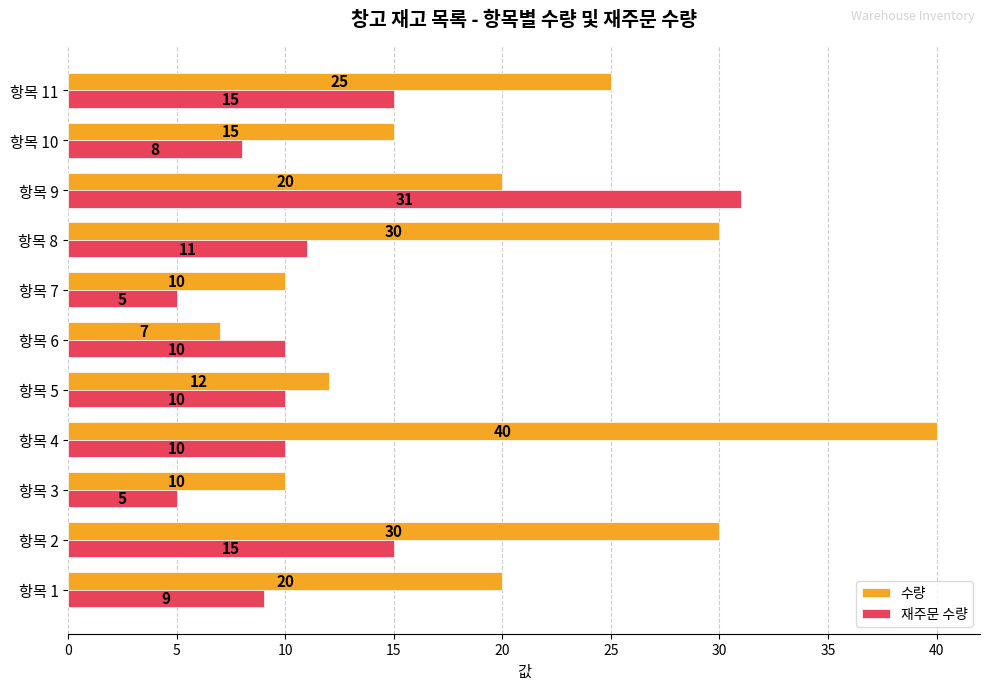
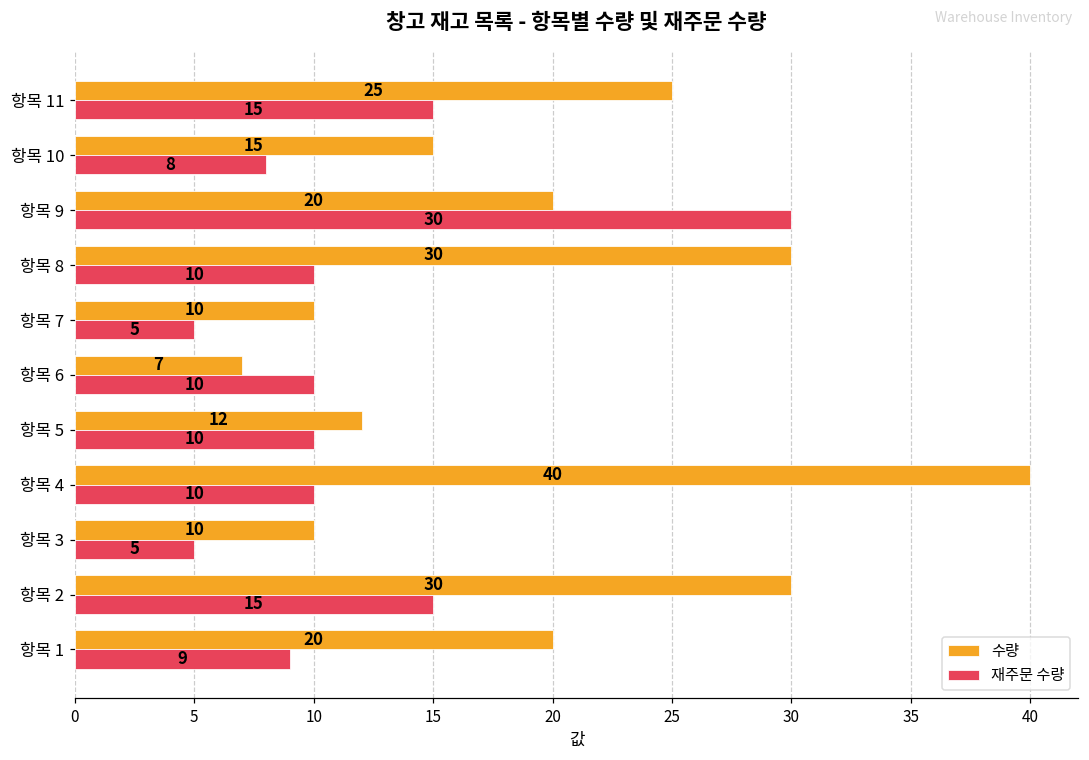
재주문 수량, 항목 9: 31 -> 30
재주문 수량, 항목 8: 11 -> 10
